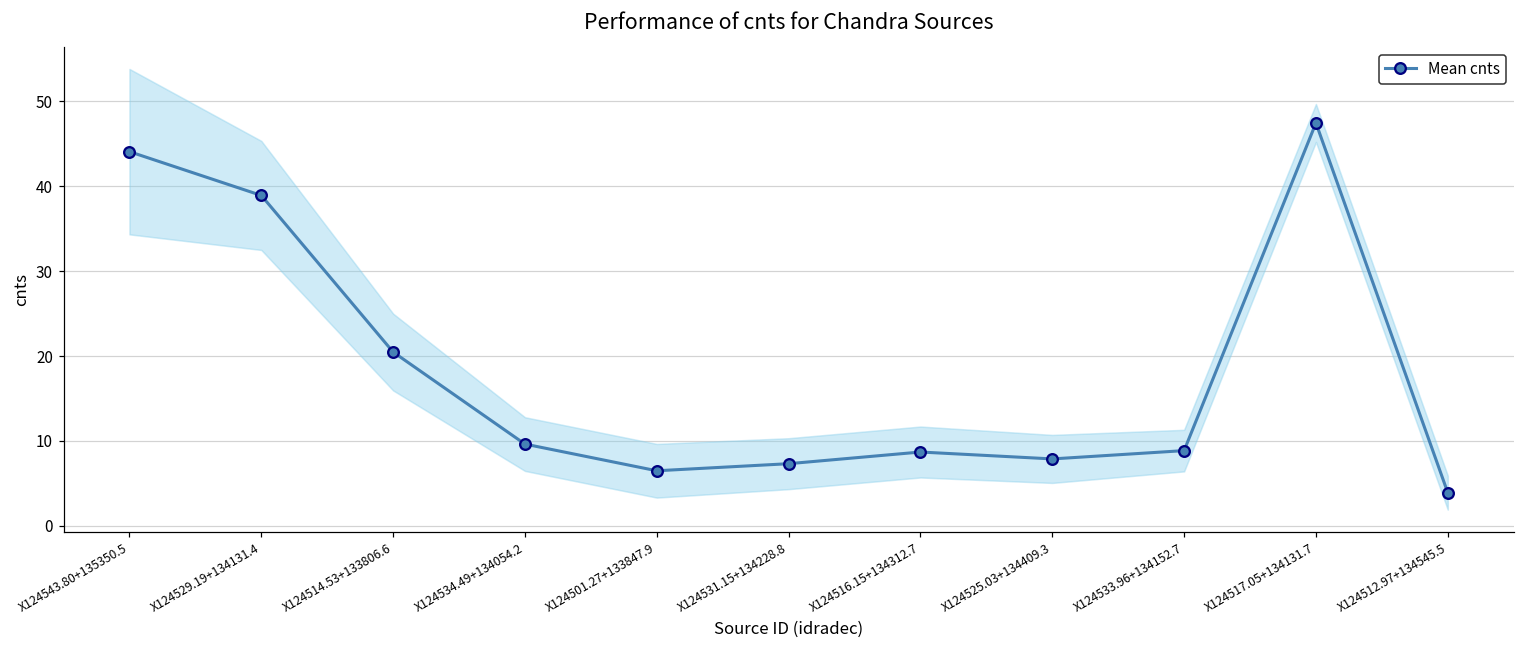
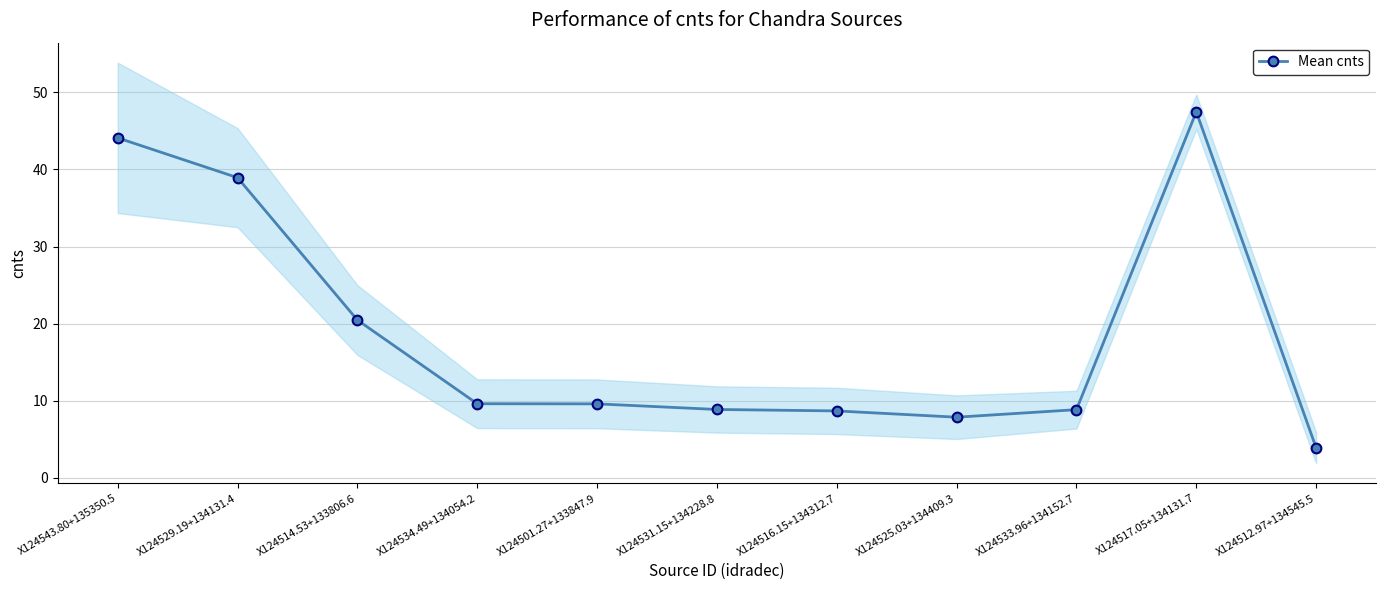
Mean cnts, X124501.27+133847.9: 6 -> 10
Mean cnts, X124531.15+134228.8: 7 -> 9
